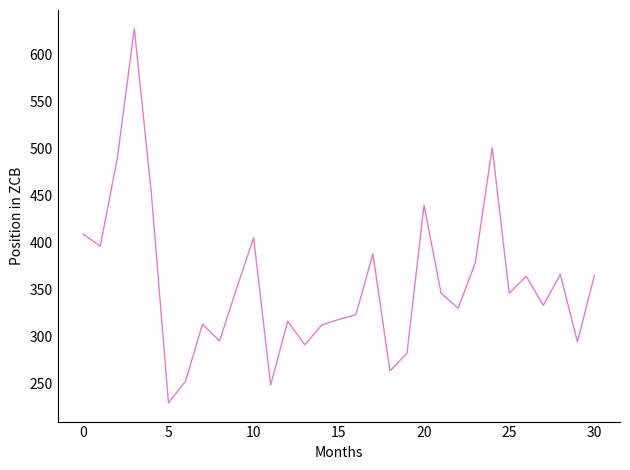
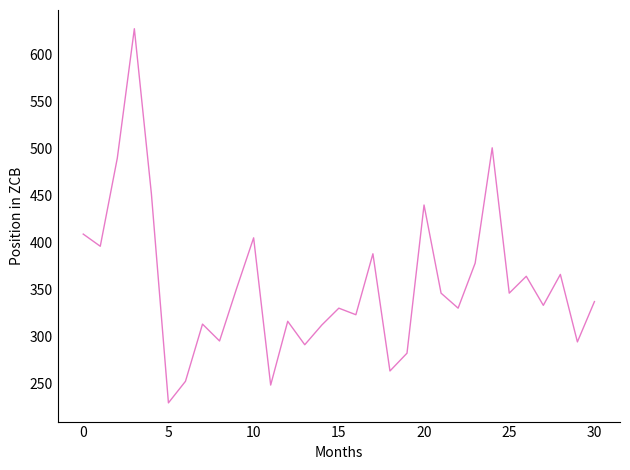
15: 320 -> 330
30: 370 -> 340
